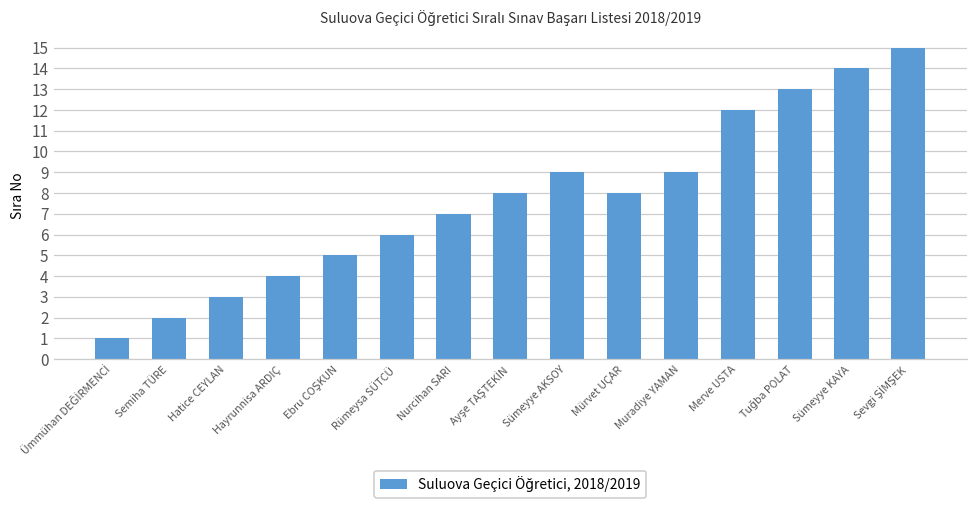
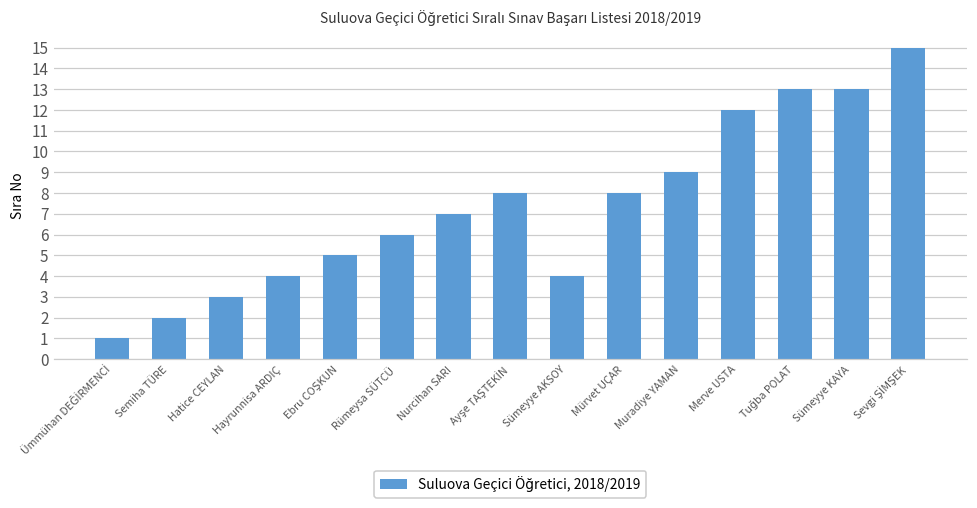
Sümeyye AKSOY: 9 -> 4
Sümeyye KAYA: 14 -> 13
